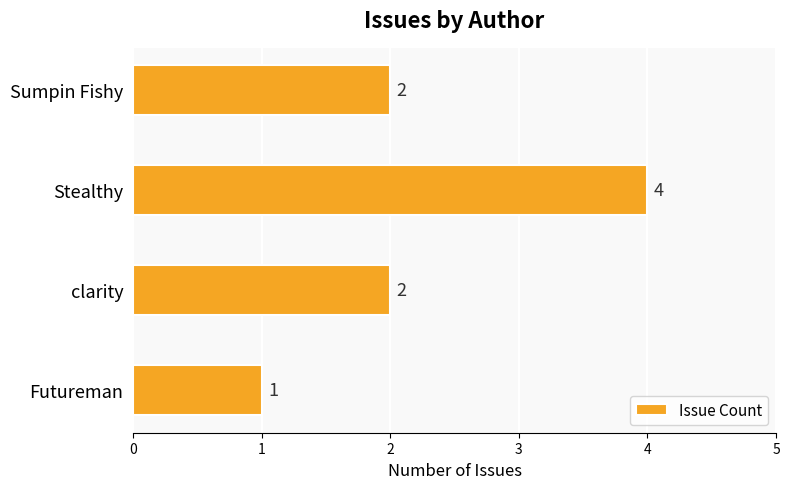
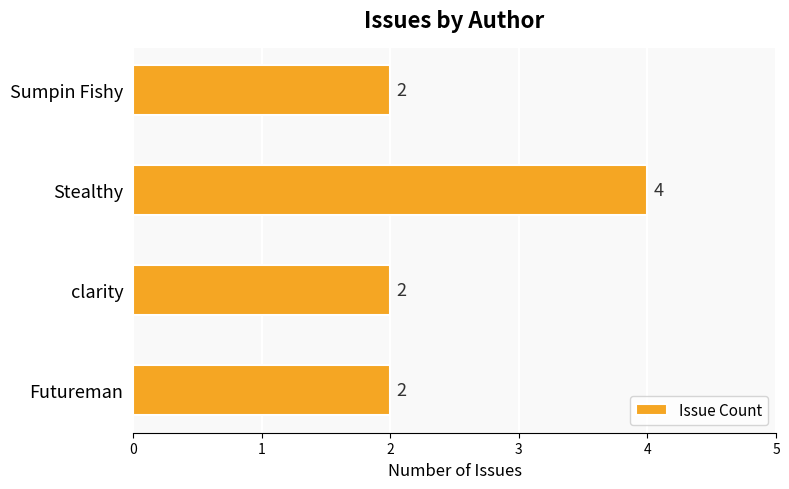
Futureman: 1 -> 2
